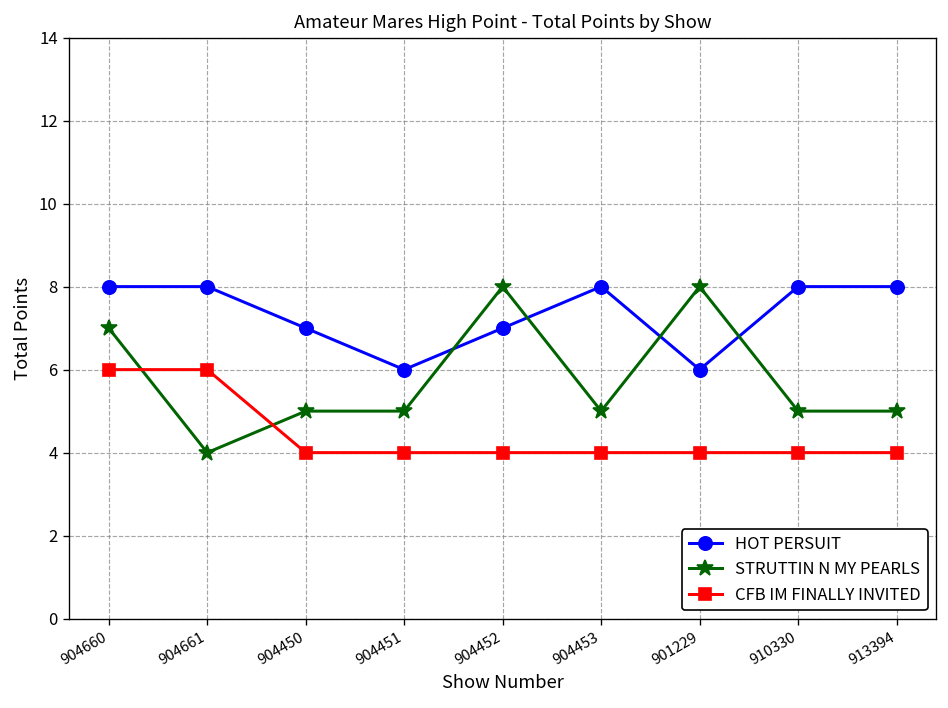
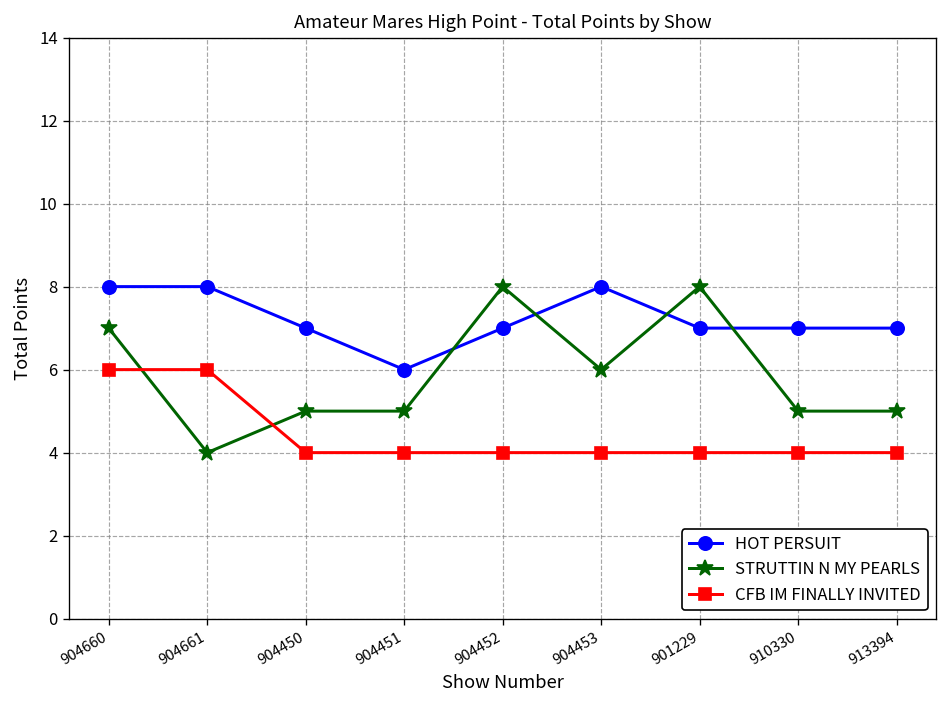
STRUTTIN N MY PEARLS, 904453: 5 -> 6
HOT PERSUIT, 901229: 6 -> 7
HOT PERSUIT, 910330: 8 -> 7
HOT PERSUIT, 913394: 8 -> 7
